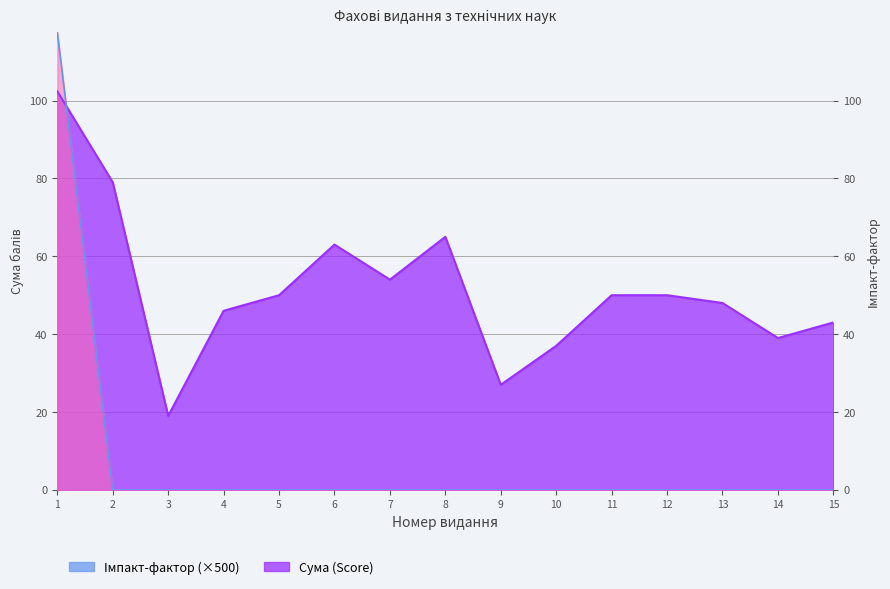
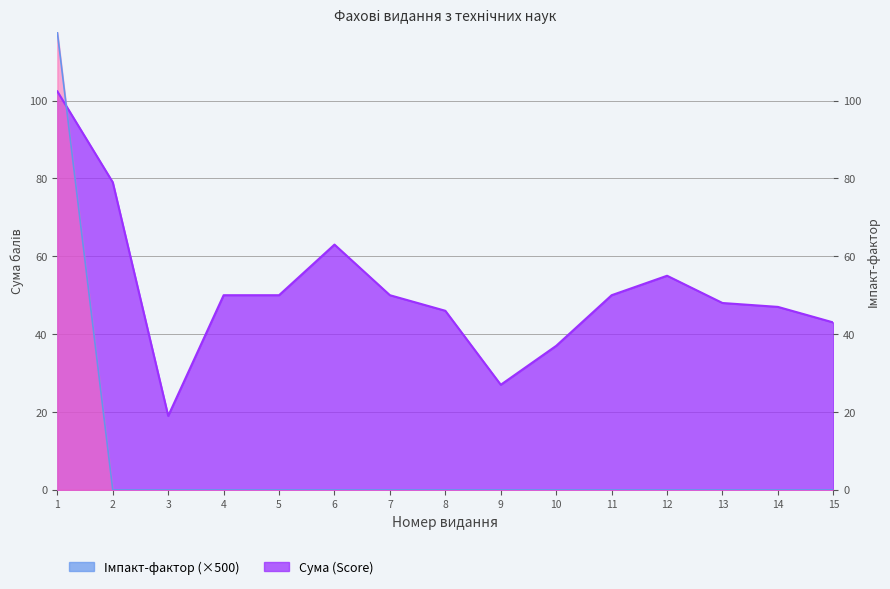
Сума (Score), 4: 46 -> 50
Сума (Score), 7: 54 -> 50
Сума (Score), 8: 65 -> 46
Сума (Score), 12: 50 -> 55
Сума (Score), 14: 39 -> 47
